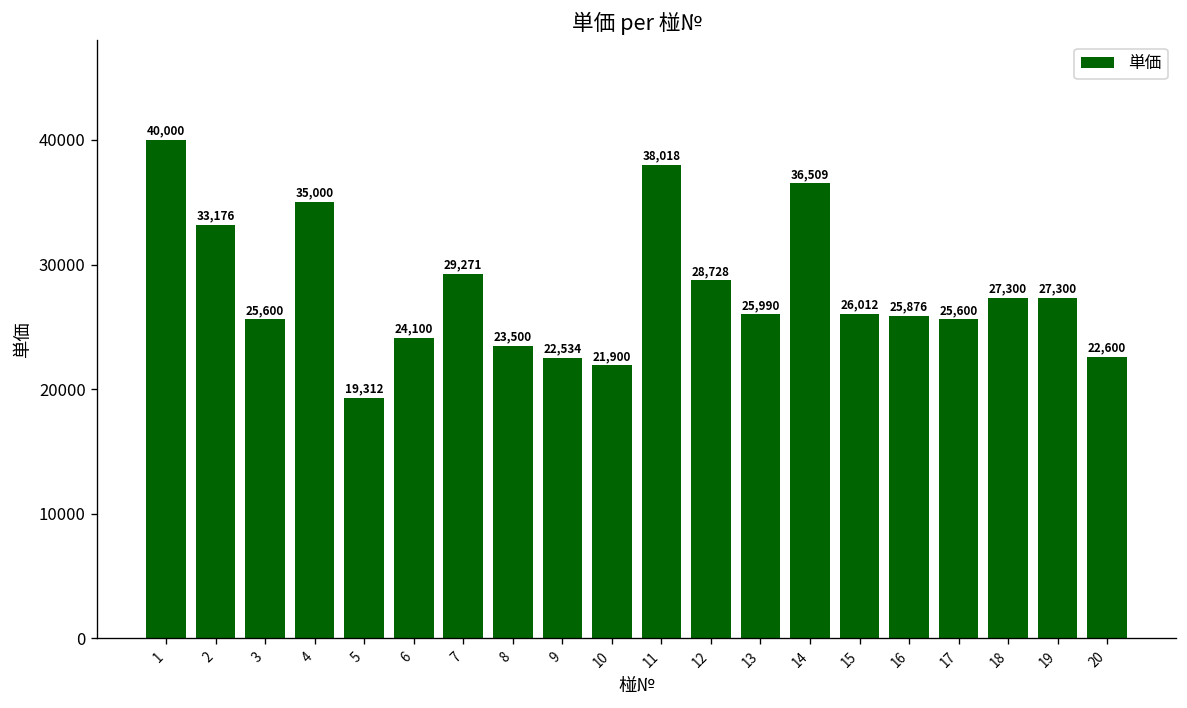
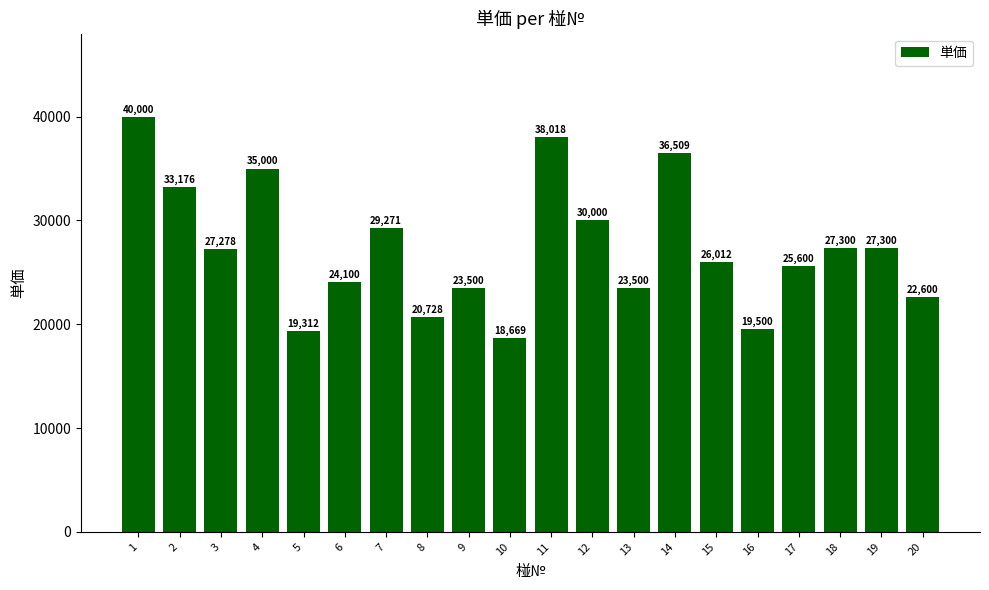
3: 25,600 -> 27,278
8: 23,500 -> 20,728
9: 22,534 -> 23,500
10: 21,900 -> 18,669
12: 28,728 -> 30,000
13: 25,990 -> 23,500
16: 25,876 -> 19,500
